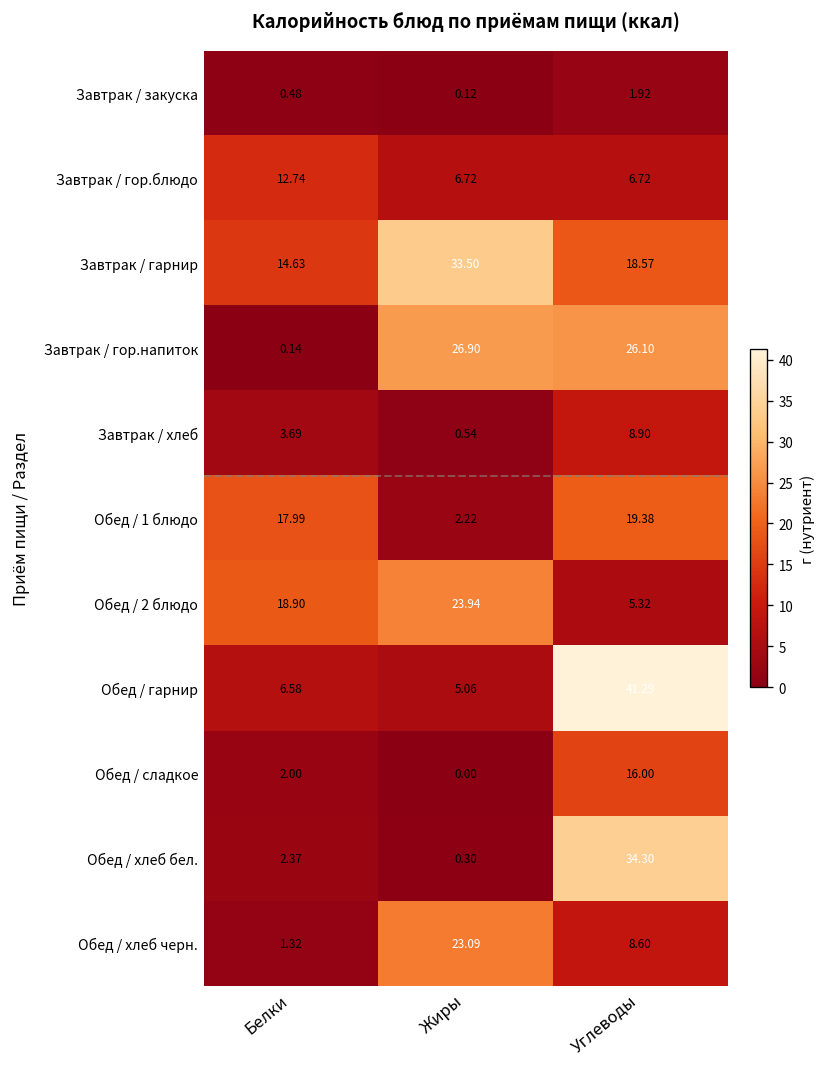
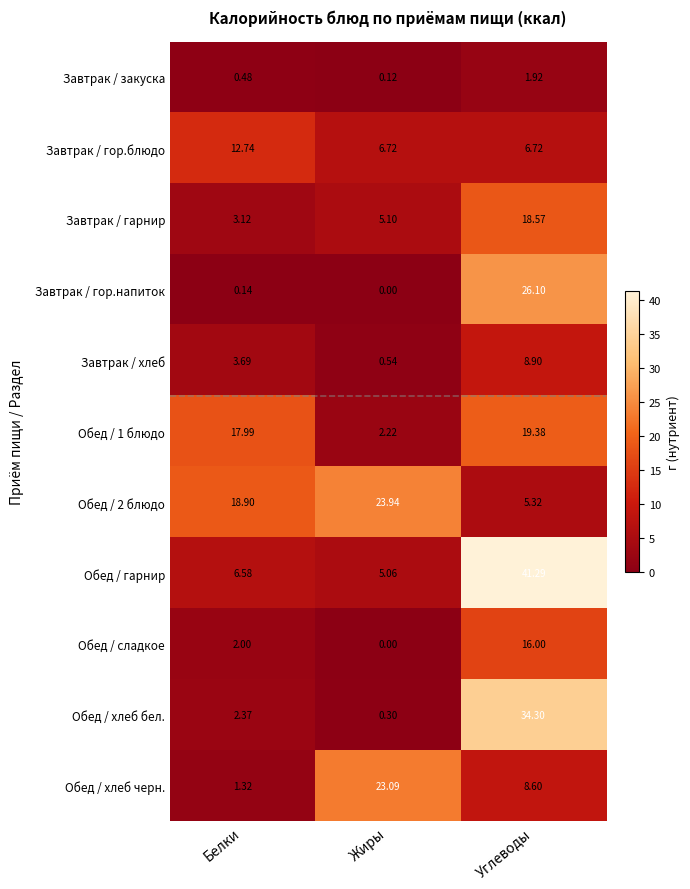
Завтрак / гарнир, Белки: 14.63 -> 3.12
Завтрак / гарнир, Жиры: 33.50 -> 5.10
Завтрак / гор.напиток, Жиры: 26.90 -> 0.00
